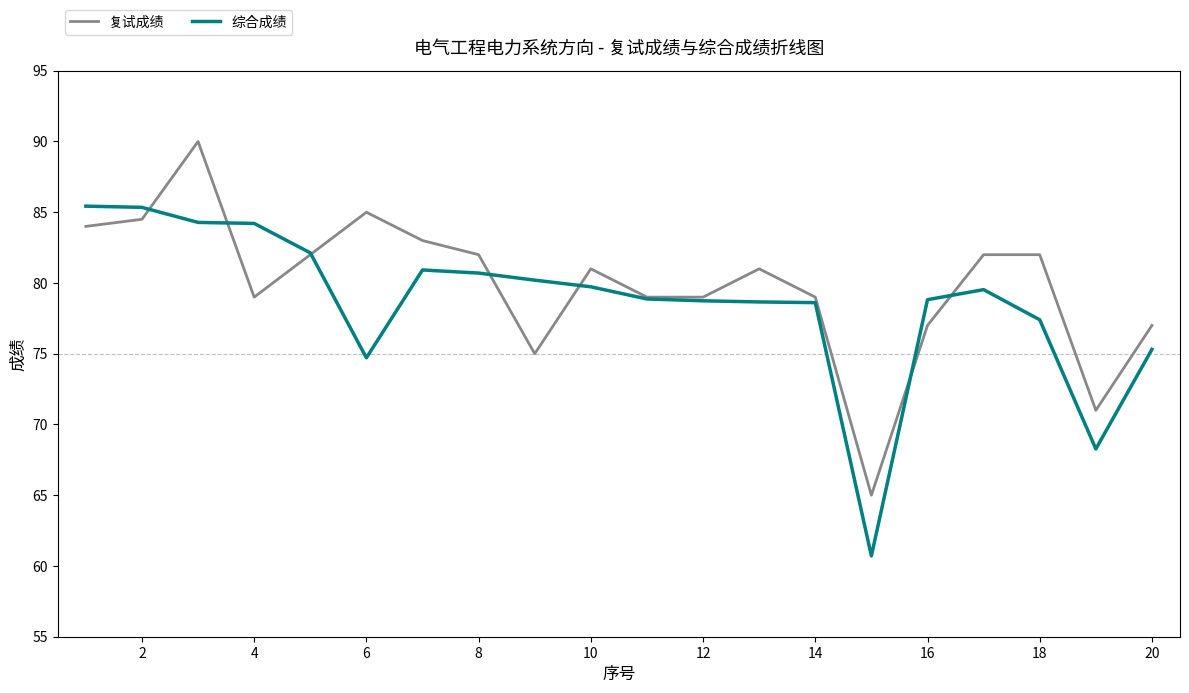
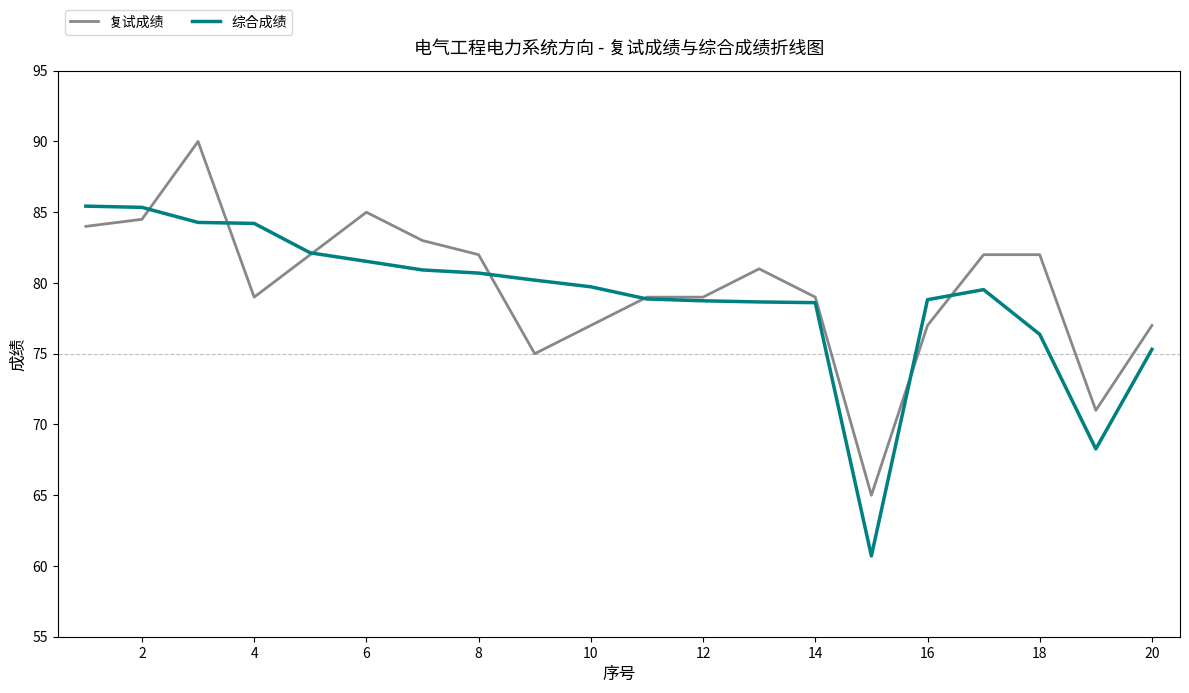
综合成绩, 6: 74.7 -> 81.5
复试成绩, 10: 81 -> 77
综合成绩, 18: 77.4 -> 76.4
